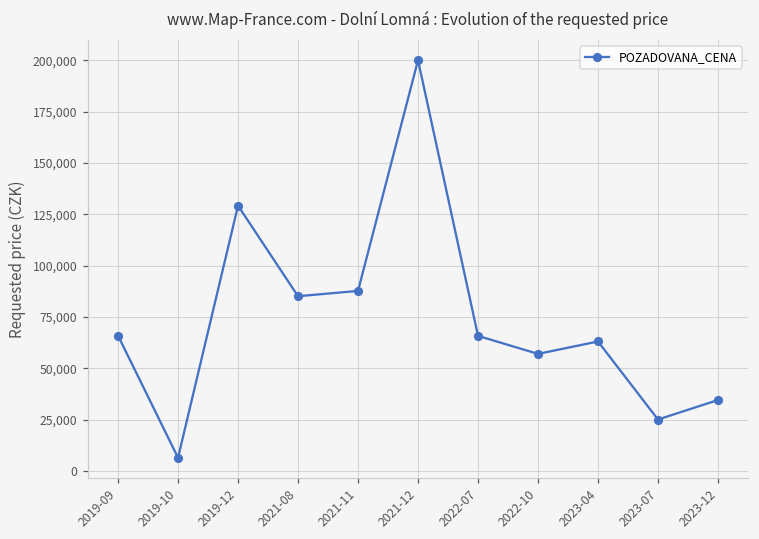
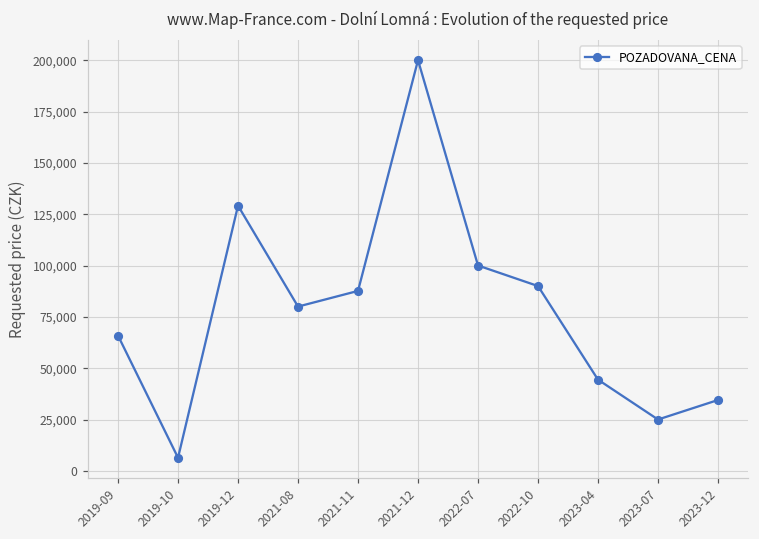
2021-08: 85,000 -> 80,000
2022-07: 66,000 -> 100,000
2022-10: 57,000 -> 90,000
2023-04: 63,000 -> 44,000
